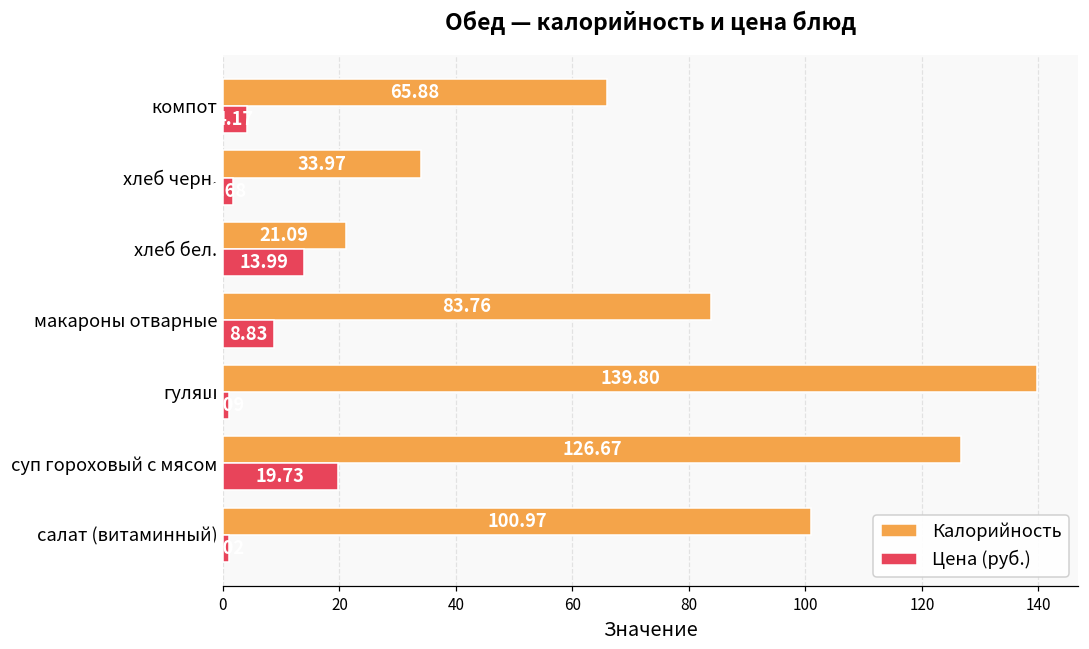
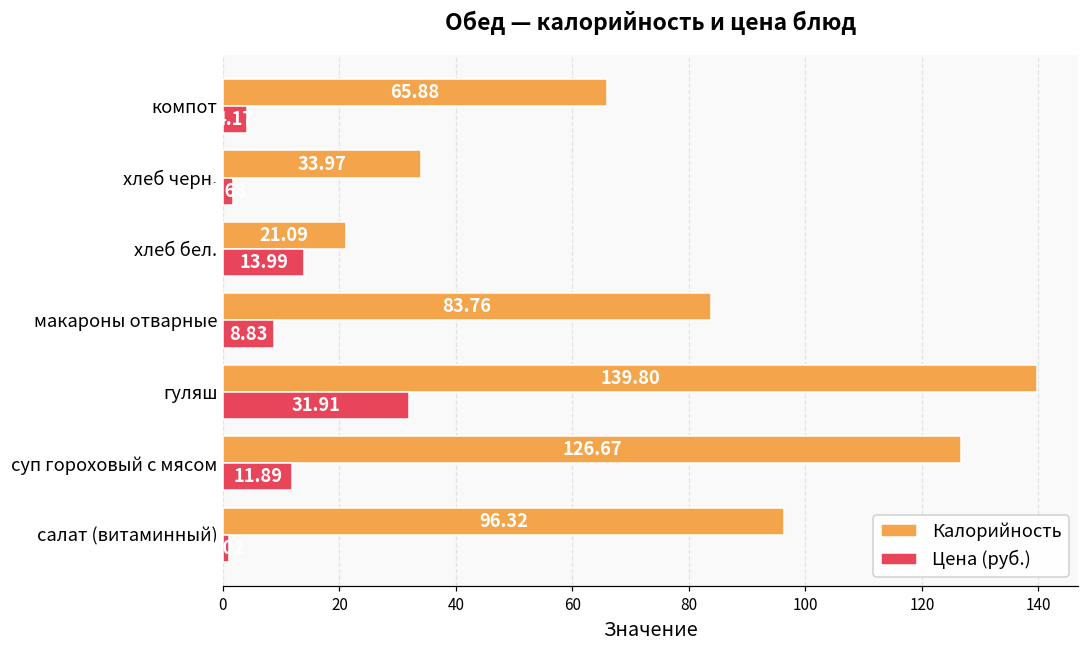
Цена (руб.), гуляш: 1 -> 32
Цена (руб.), суп гороховый с мясом: 19.73 -> 11.89
Калорийность, салат (витаминный): 100.97 -> 96.32
